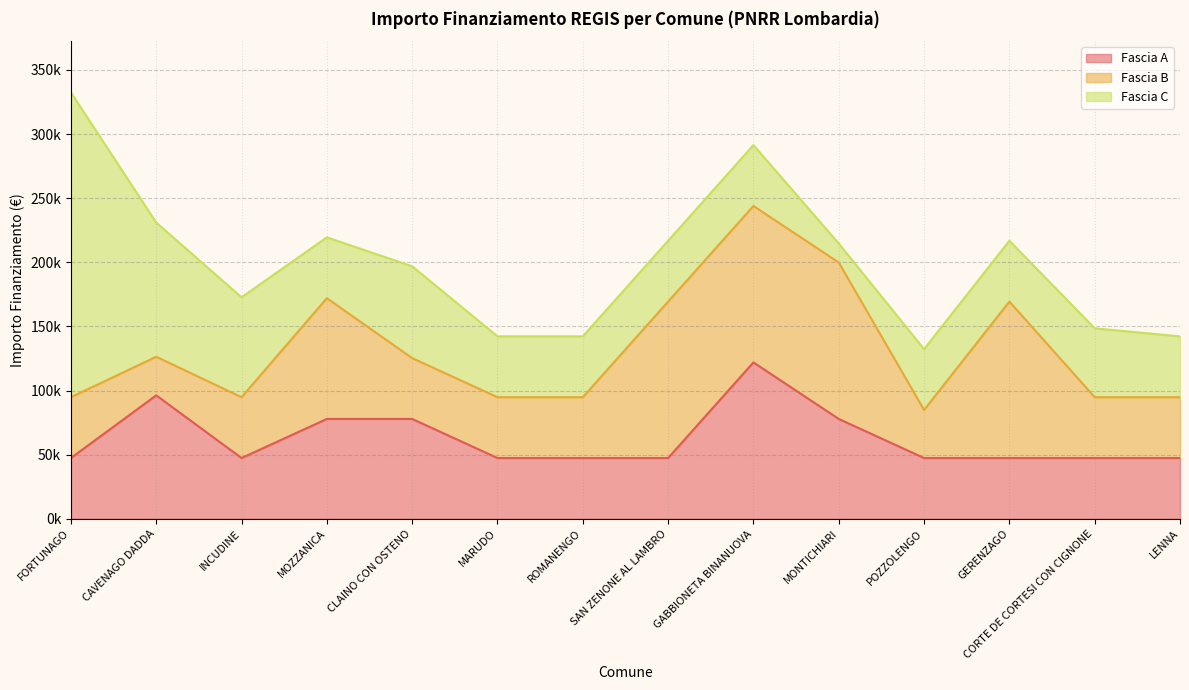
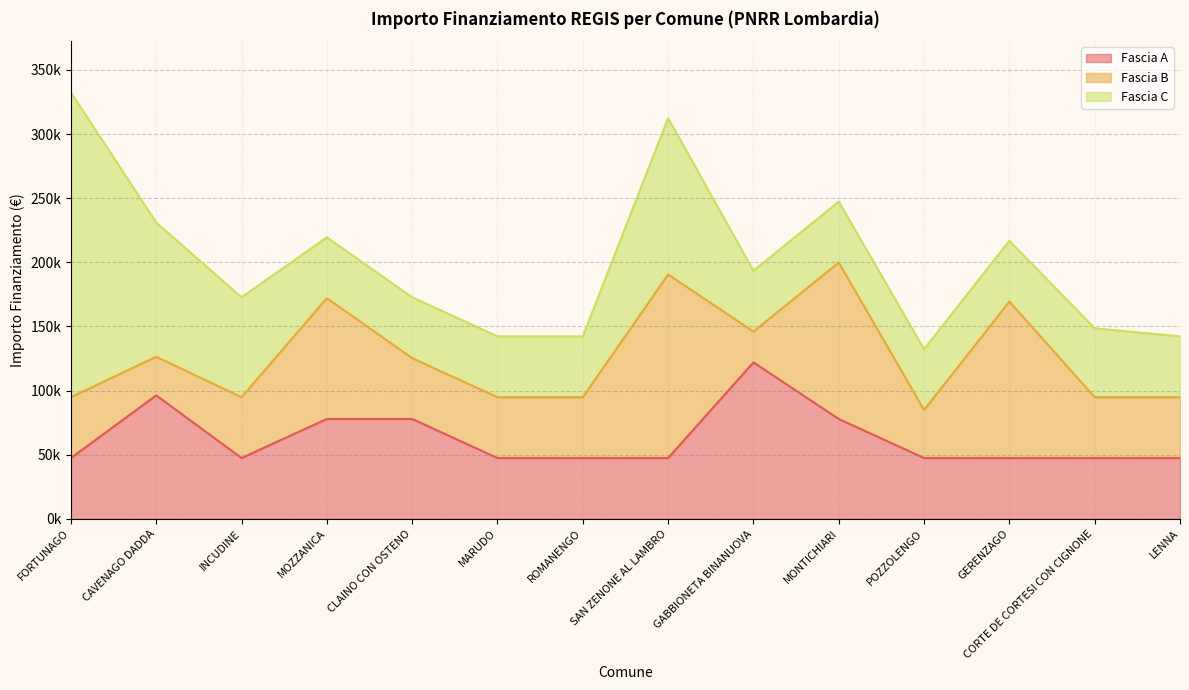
Fascia C, CLAINO CON OSTENO: 72000 -> 47000
Fascia B, SAN ZENONE AL LAMBRO: 122000 -> 143000
Fascia C, SAN ZENONE AL LAMBRO: 47000 -> 122000
Fascia B, GABBIONETA BINANUOVA: 122000 -> 24000
Fascia C, MONTICHIARI: 15000 -> 47000
